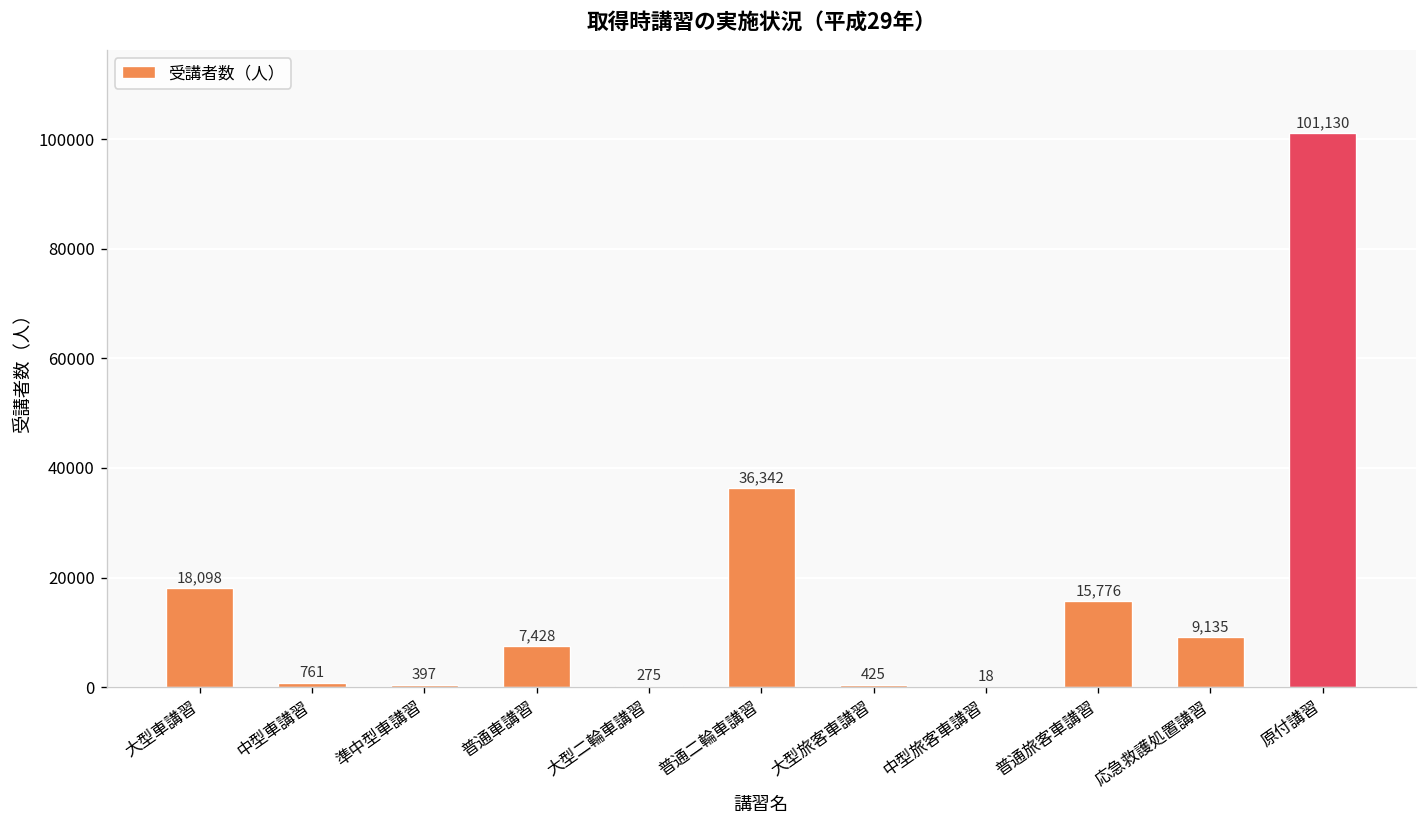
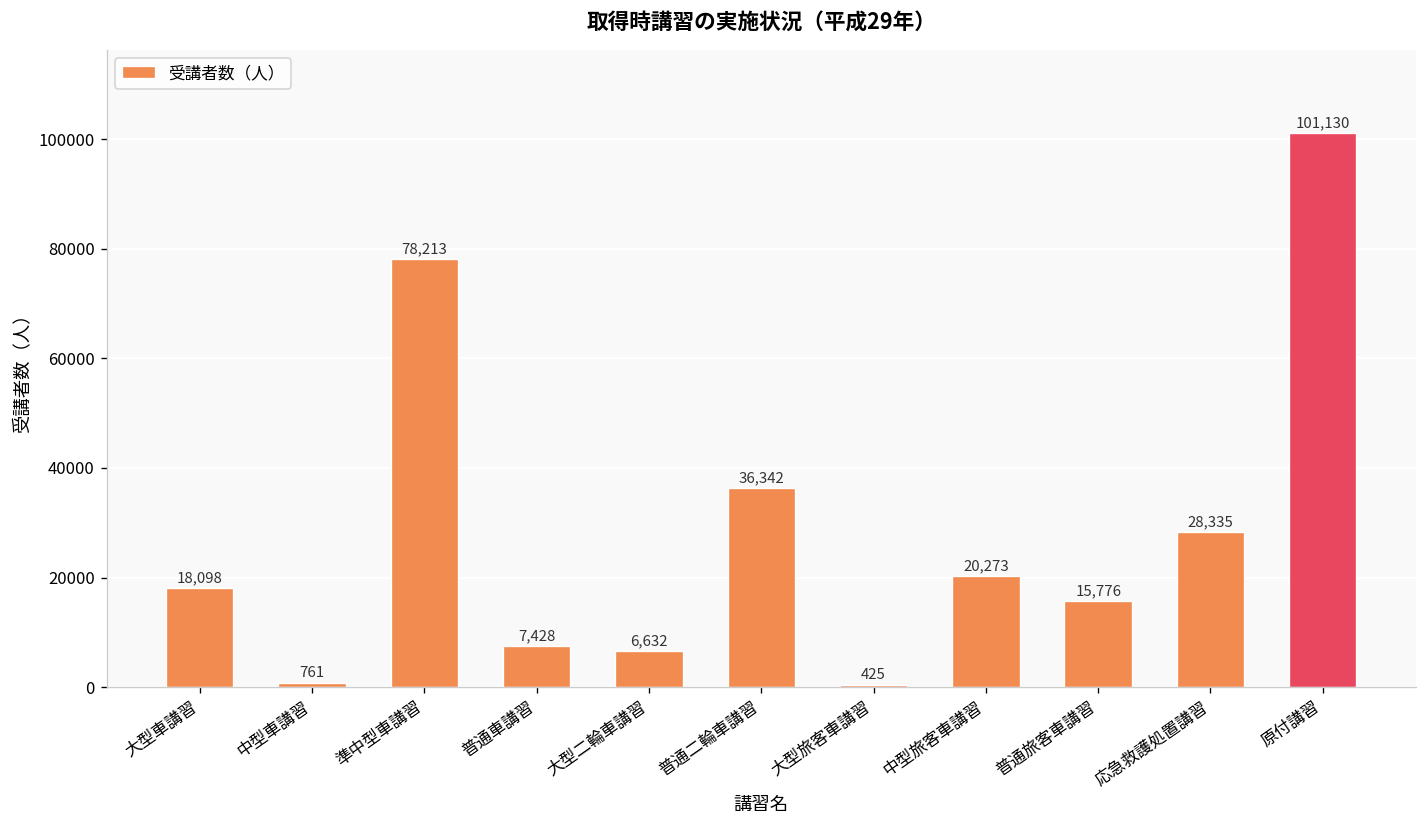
準中型車講習: 397 -> 78,213
大型二輪車講習: 275 -> 6,632
中型旅客車講習: 18 -> 20,273
応急救護処置講習: 9,135 -> 28,335
